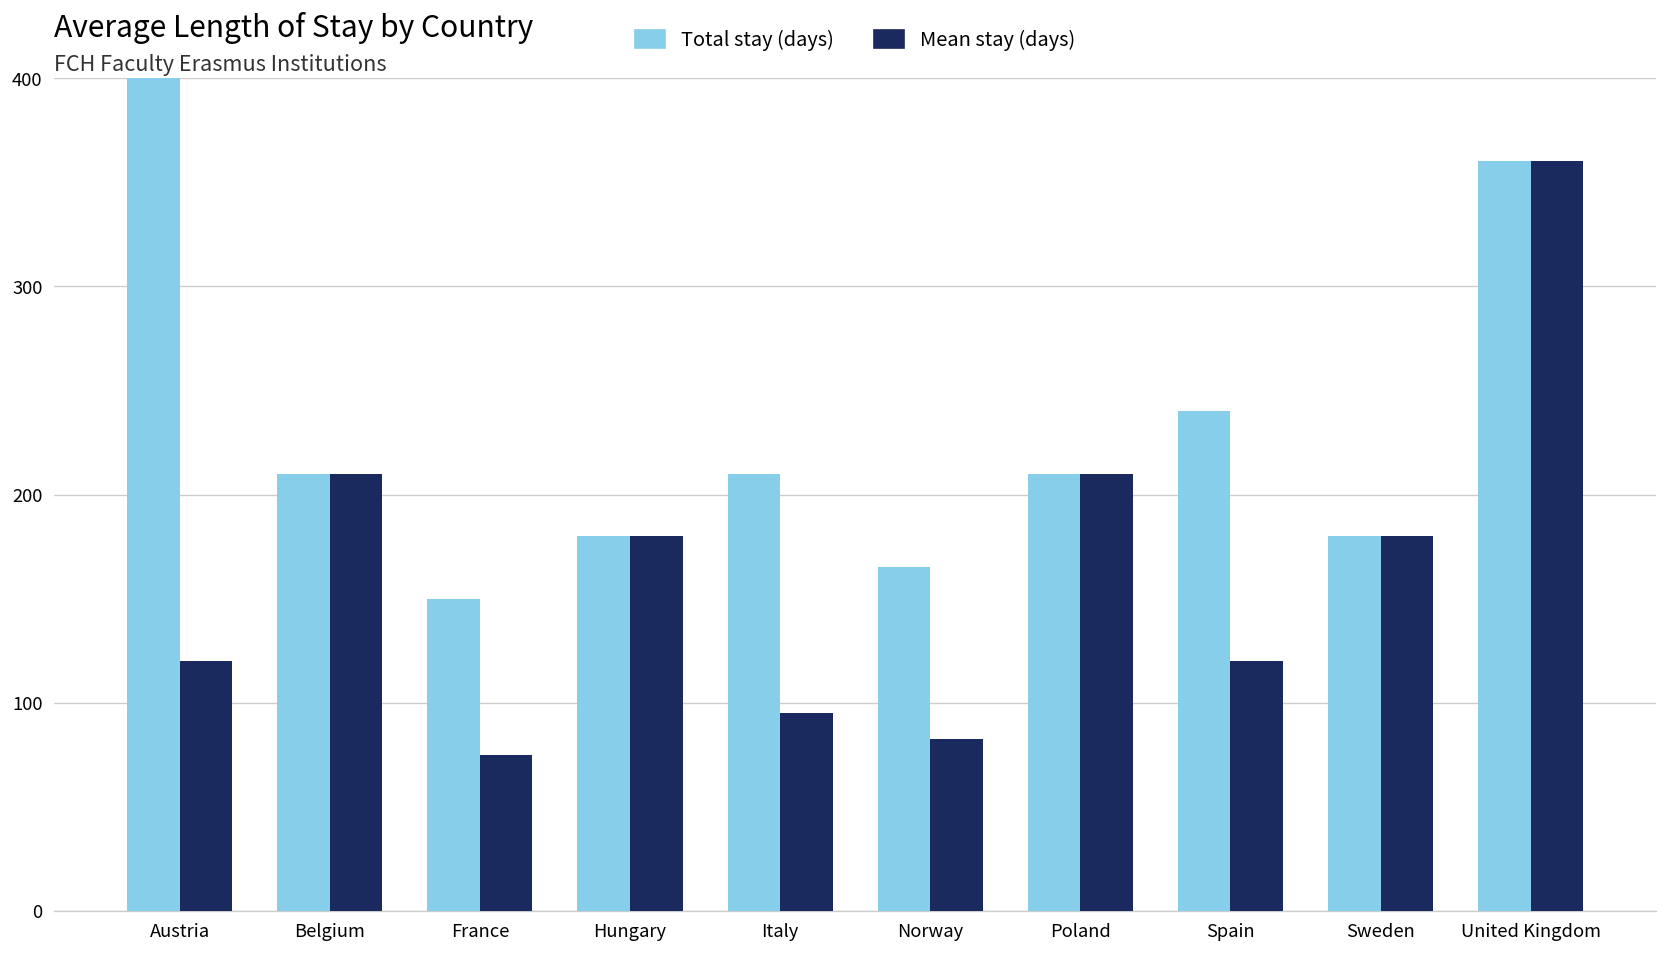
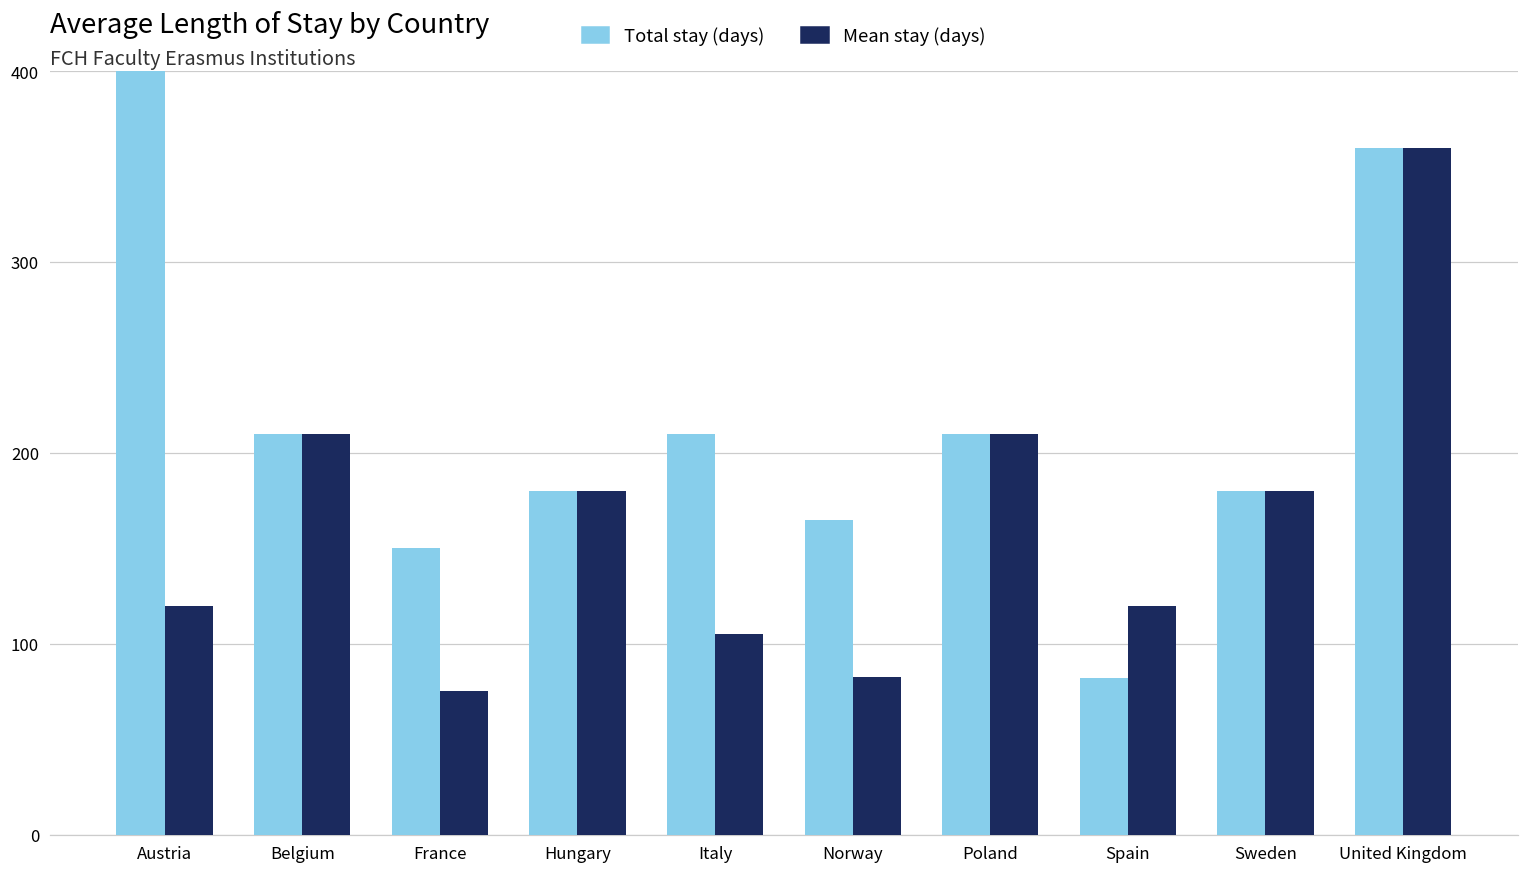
Mean stay (days), Italy: 95 -> 105
Total stay (days), Spain: 240 -> 82
